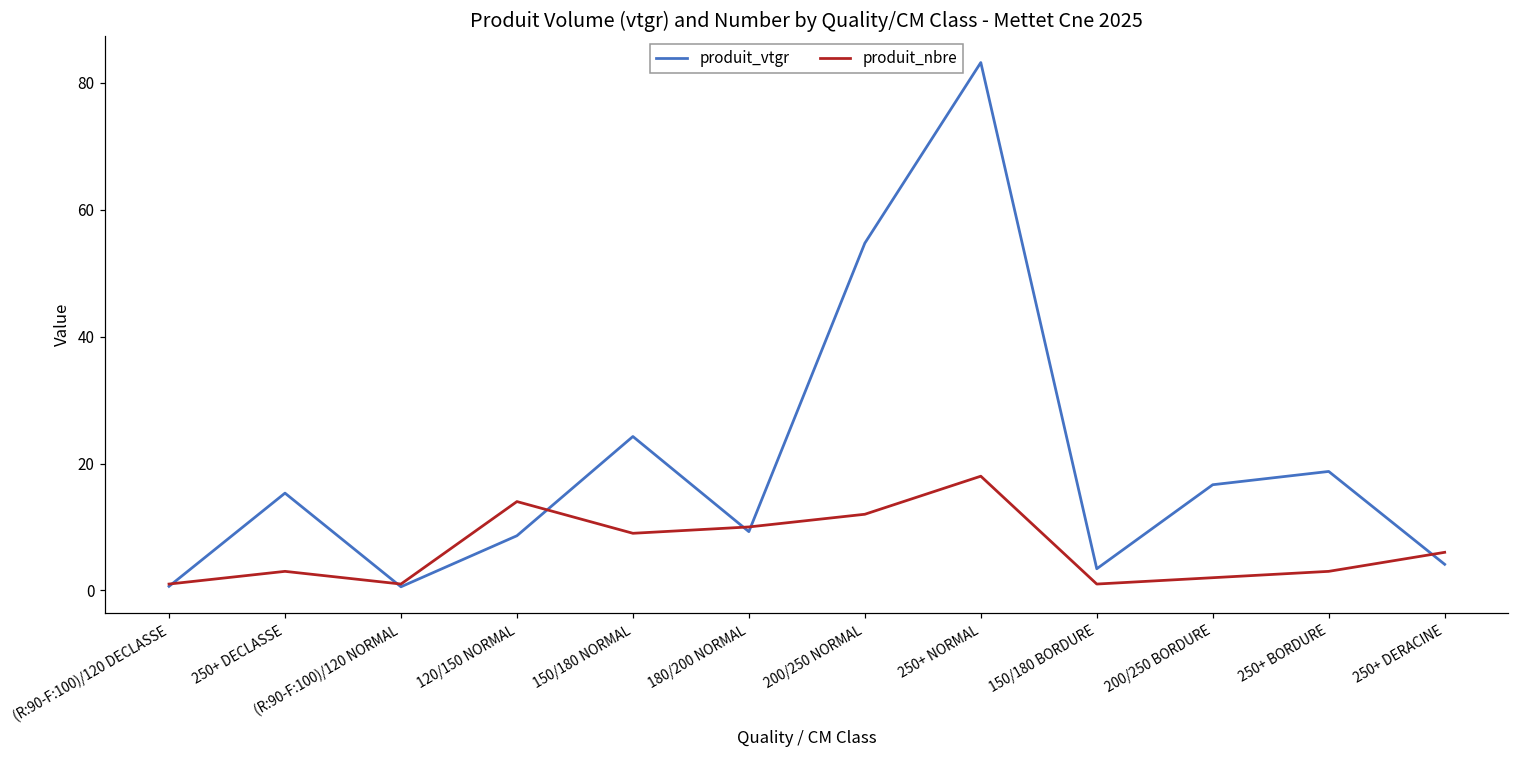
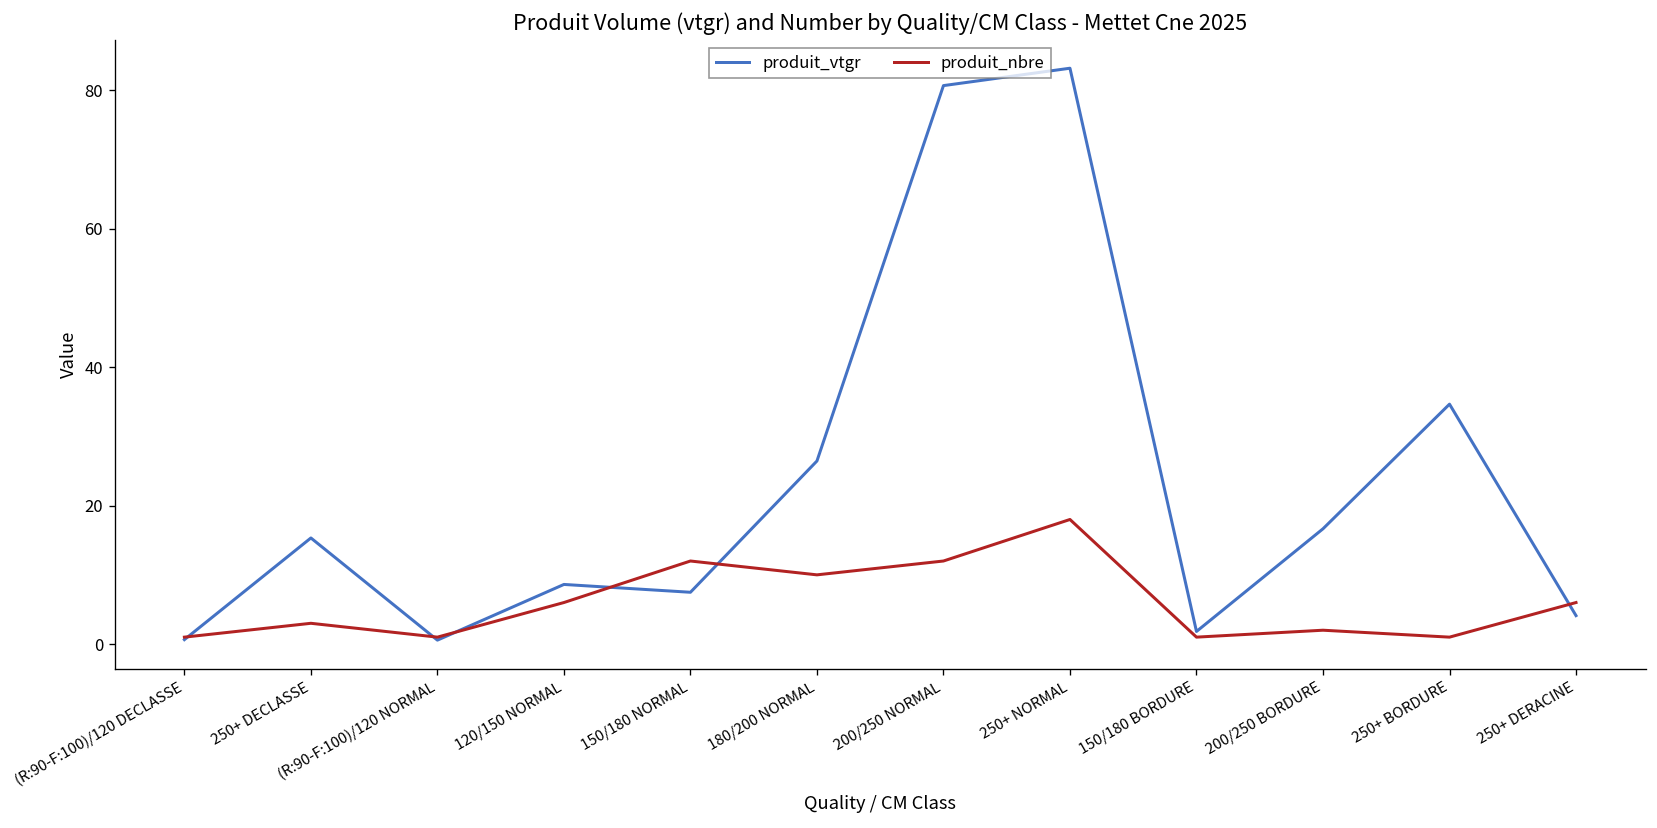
produit_nbre, 120/150 NORMAL: 14 -> 6
produit_vtgr, 150/180 NORMAL: 24 -> 7
produit_nbre, 150/180 NORMAL: 9 -> 12
produit_vtgr, 180/200 NORMAL: 9 -> 26
produit_vtgr, 200/250 NORMAL: 55 -> 81
produit_vtgr, 150/180 BORDURE: 3 -> 2
produit_vtgr, 250+ BORDURE: 19 -> 35
produit_nbre, 250+ BORDURE: 3 -> 1
